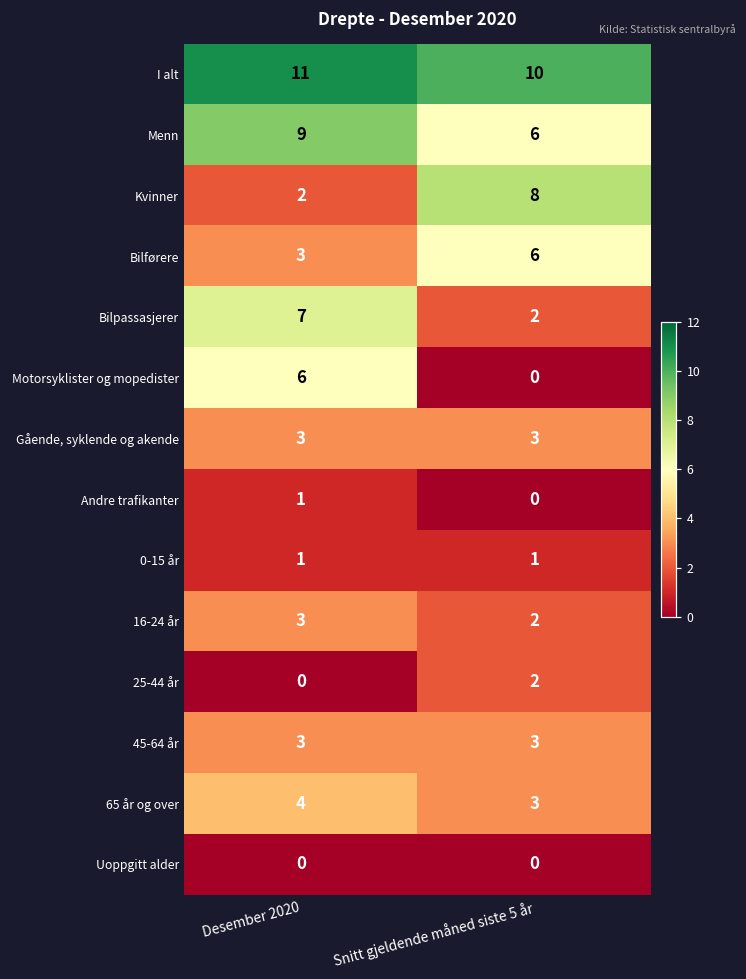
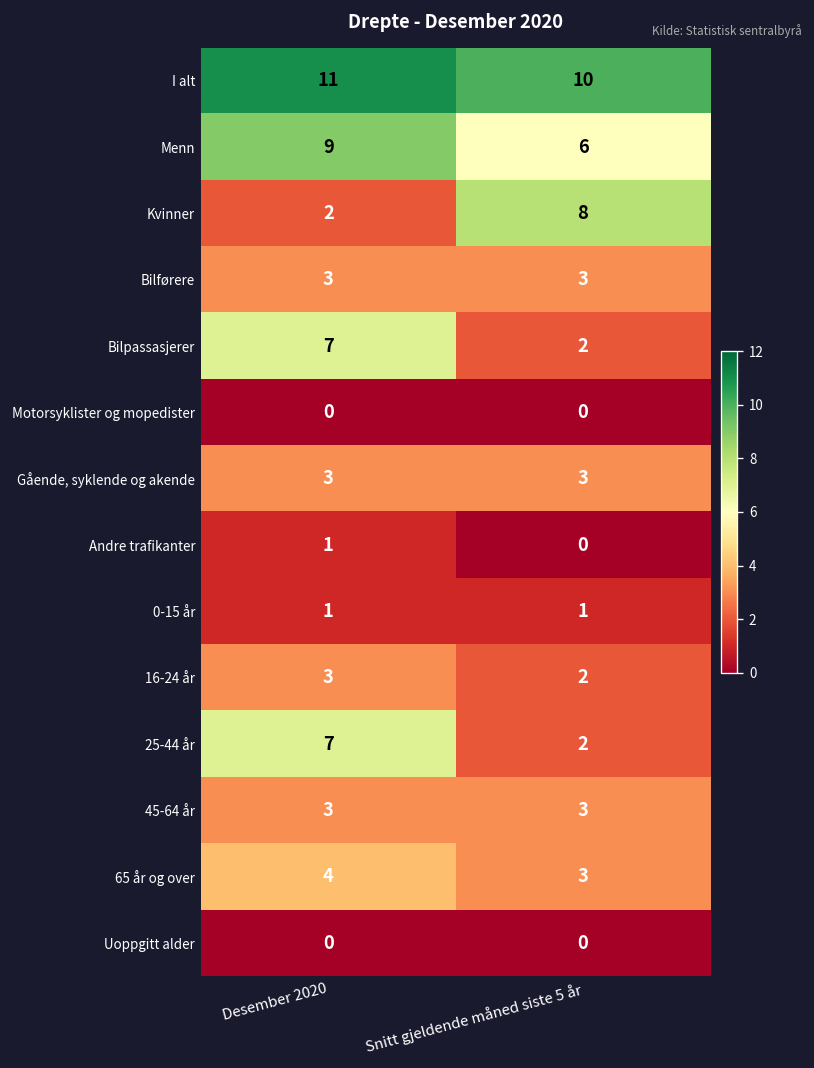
Bilførere, Snitt gjeldende måned siste 5 år: 6 -> 3
Motorsyklister og mopedister, Desember 2020: 6 -> 0
25-44 år, Desember 2020: 0 -> 7
